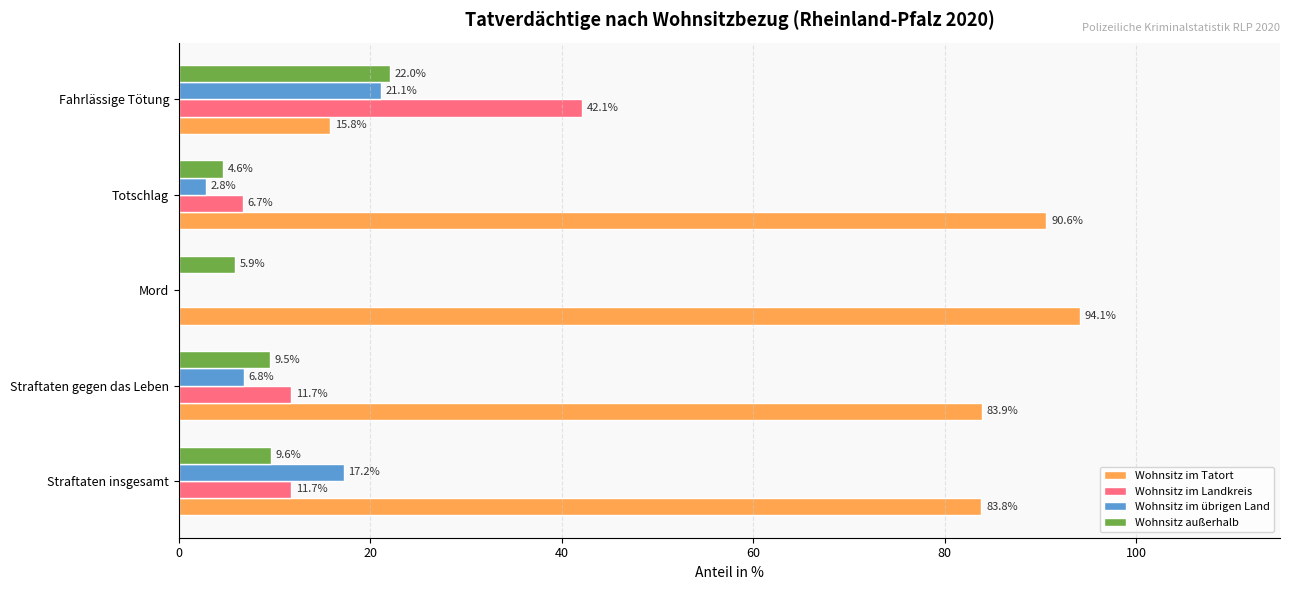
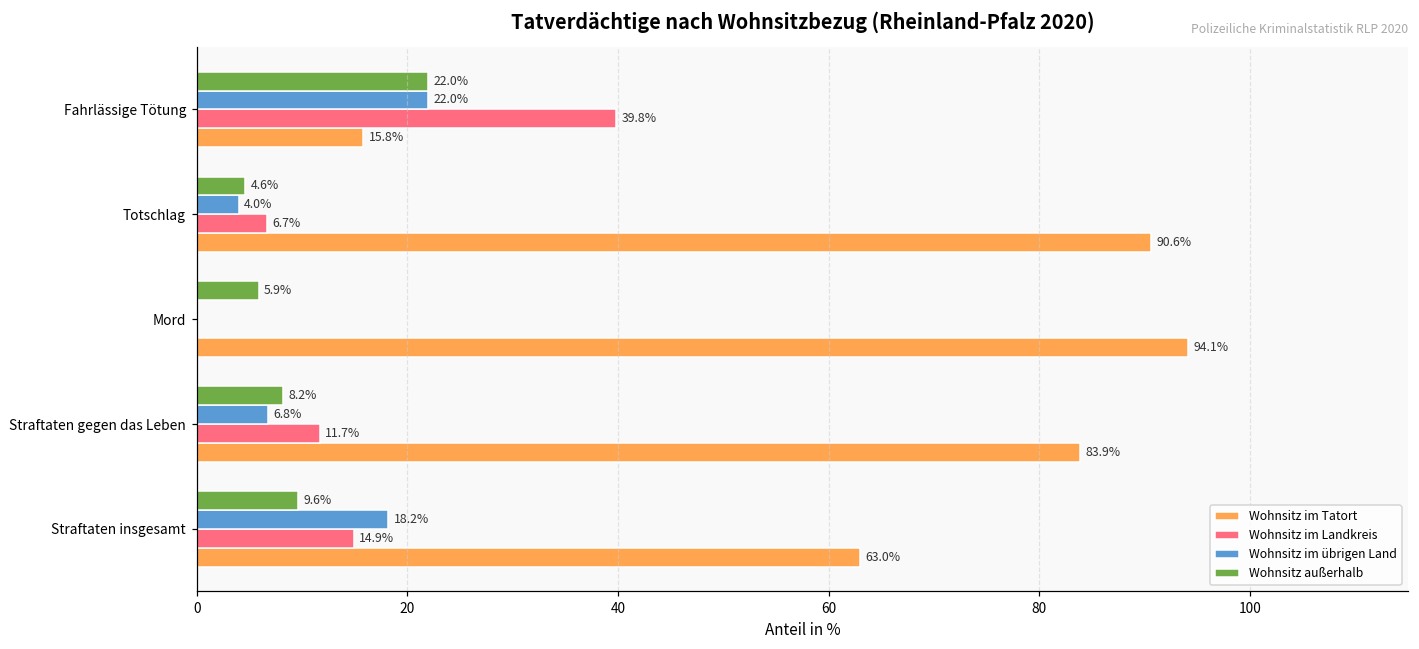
Wohnsitz im übrigen Land, Fahrlässige Tötung: 21.1% -> 22.0%
Wohnsitz im Landkreis, Fahrlässige Tötung: 42.1% -> 39.8%
Wohnsitz im übrigen Land, Totschlag: 2.8% -> 4.0%
Wohnsitz außerhalb, Straftaten gegen das Leben: 9.5% -> 8.2%
Wohnsitz im übrigen Land, Straftaten insgesamt: 17.2% -> 18.2%
Wohnsitz im Landkreis, Straftaten insgesamt: 11.7% -> 14.9%
Wohnsitz im Tatort, Straftaten insgesamt: 83.8% -> 63.0%
